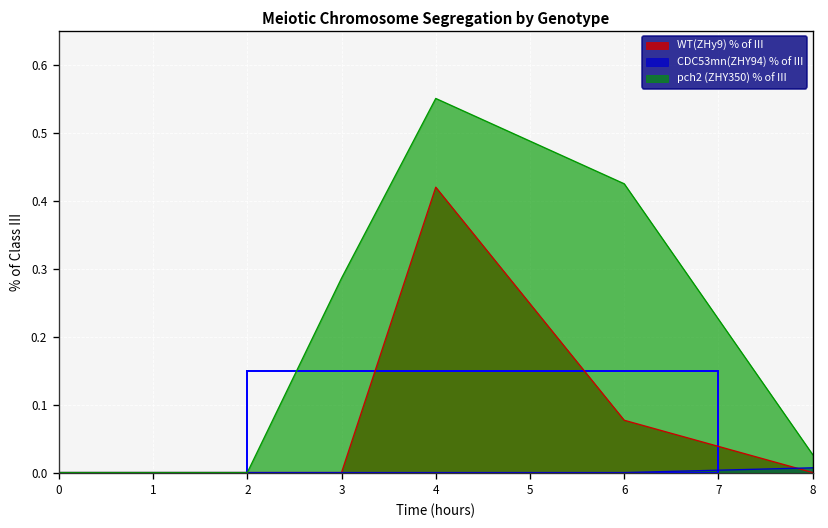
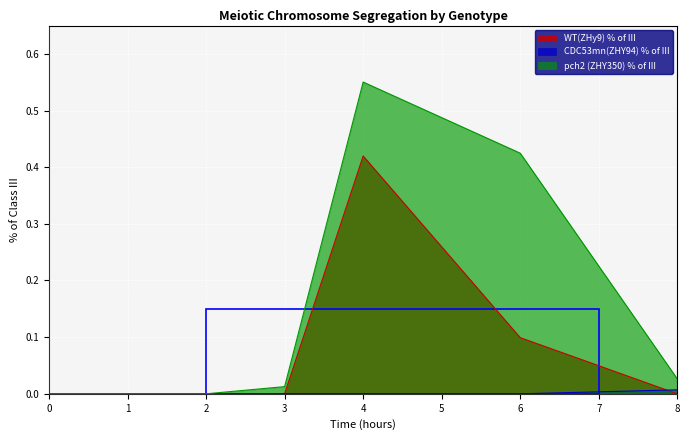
pch2 (ZHY350) % of III, 3: 0.29 -> 0.01
WT(ZHy9) % of III, 6: 0.08 -> 0.10
